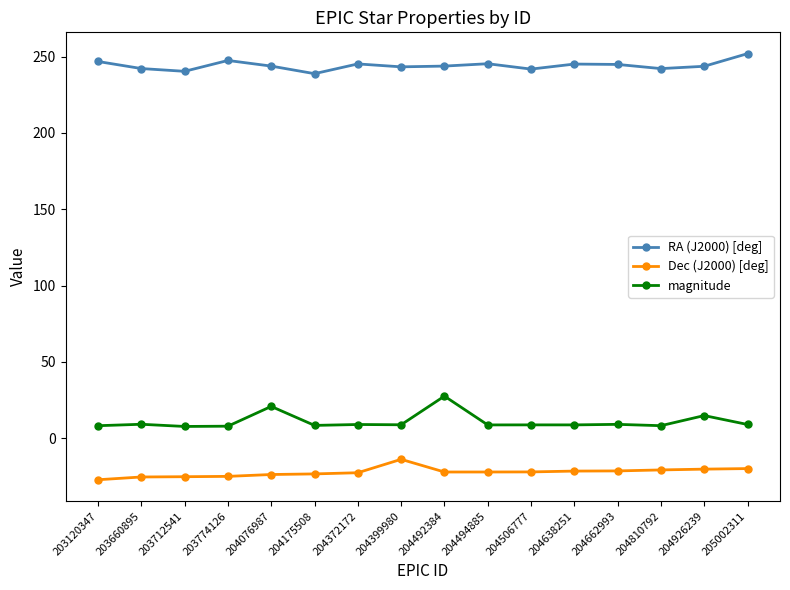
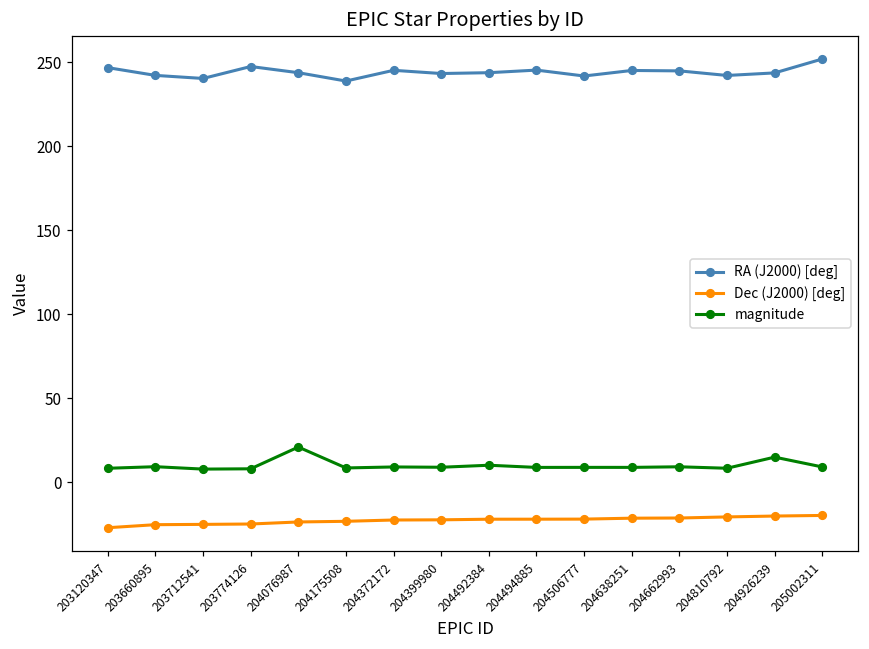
Dec (J2000) [deg], 204399980: -14 -> -22
magnitude, 204492384: 28 -> 10
